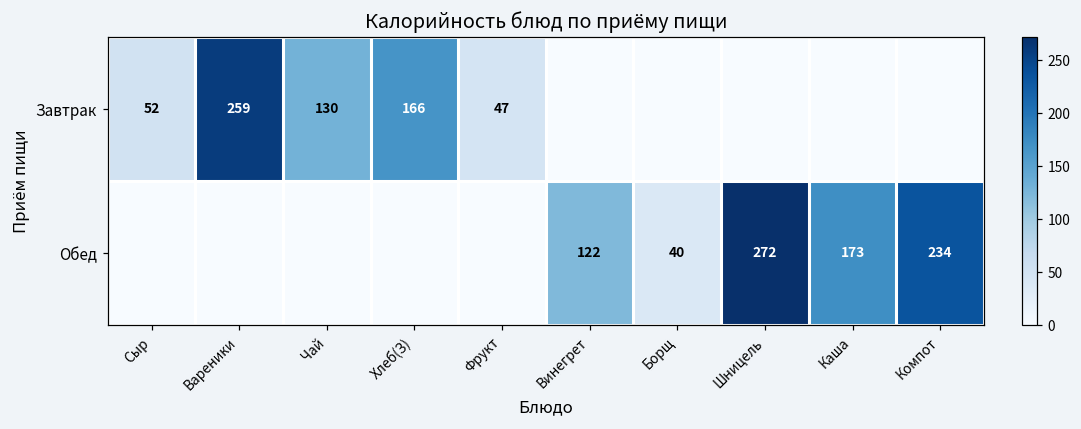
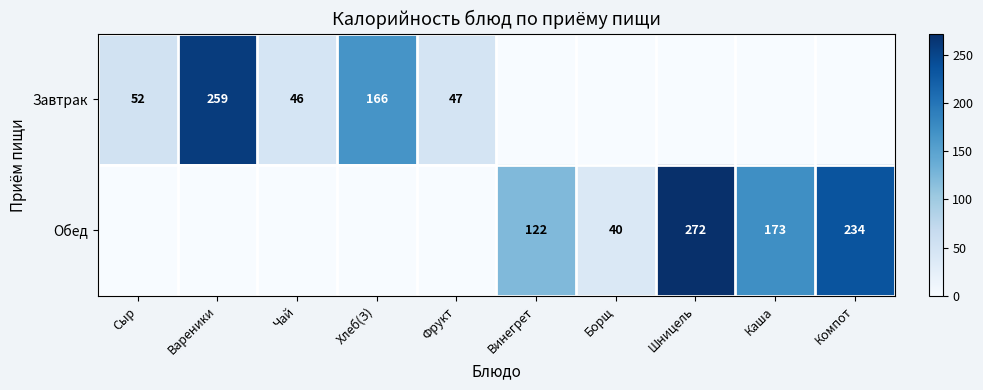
Завтрак, Чай: 130 -> 46
